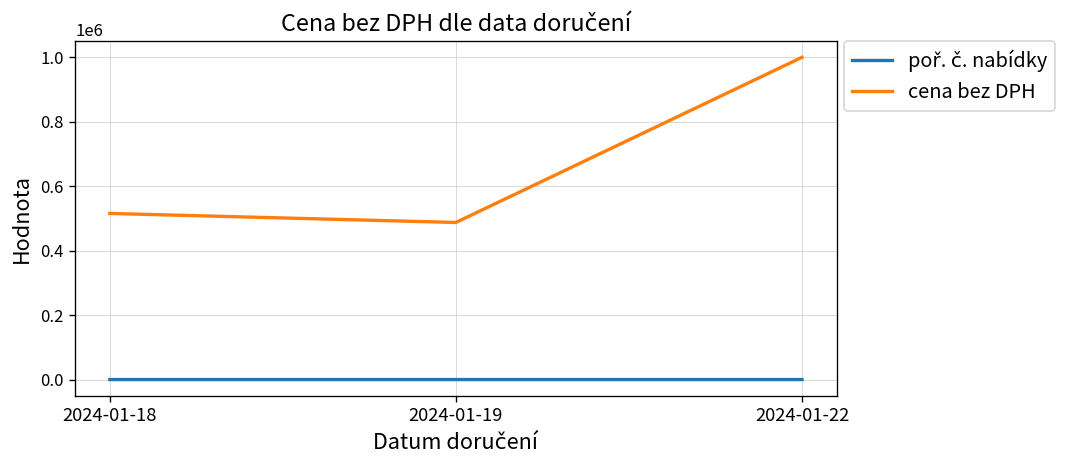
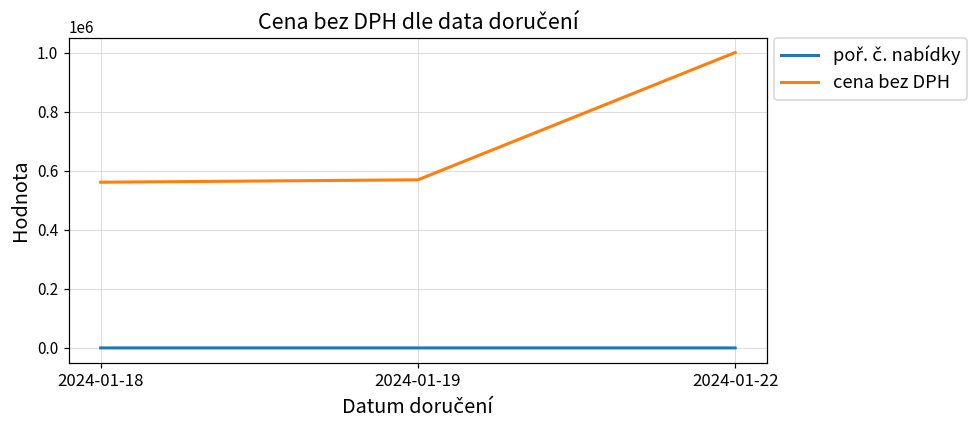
cena bez DPH, 2024-01-18: 520000 -> 560000
cena bez DPH, 2024-01-19: 490000 -> 570000
